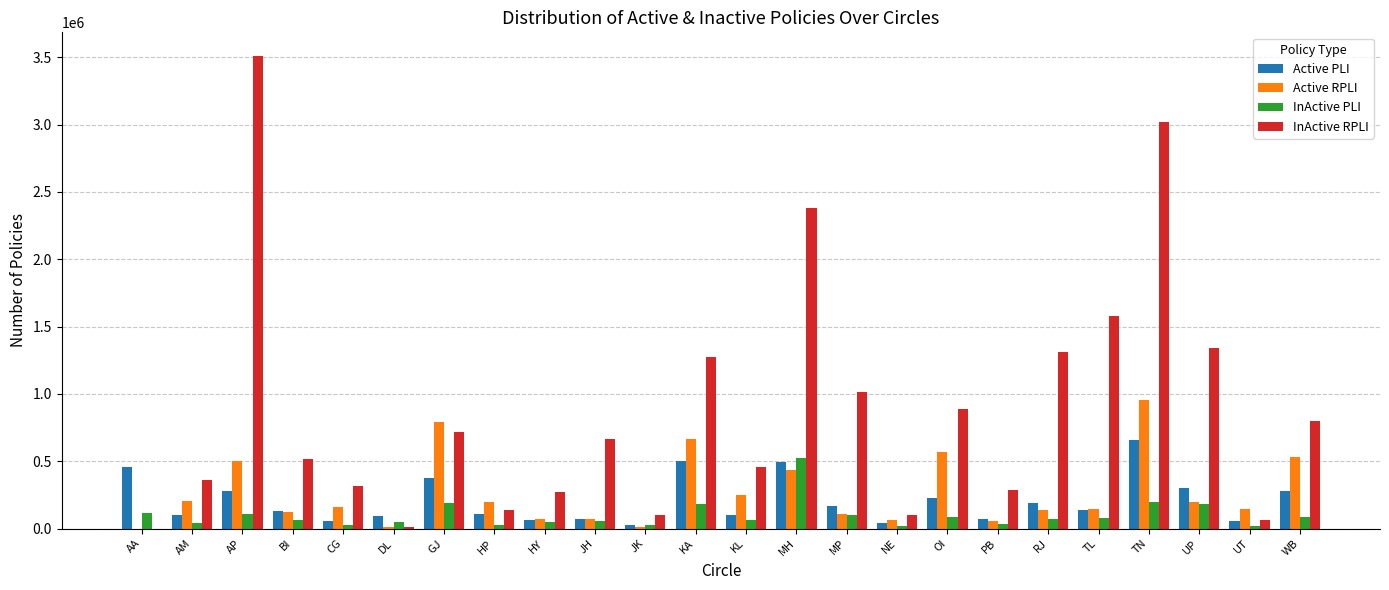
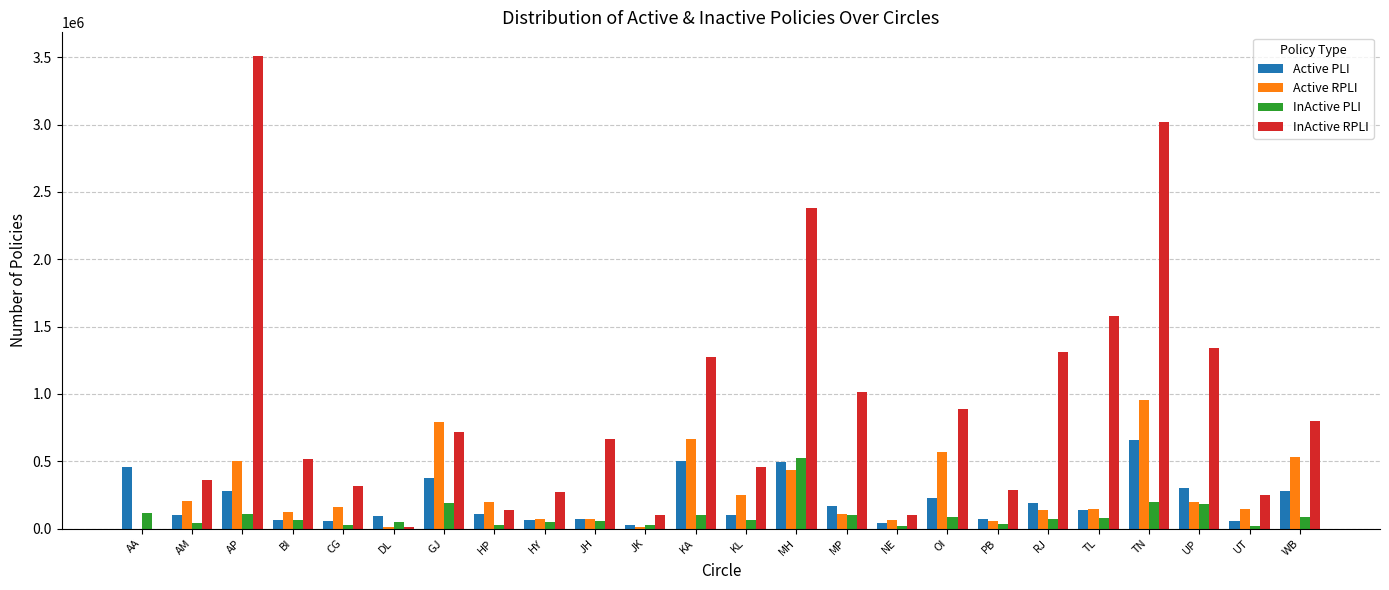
Active PLI, BI: 130000 -> 70000
InActive PLI, KA: 180000 -> 100000
InActive RPLI, UT: 60000 -> 250000
